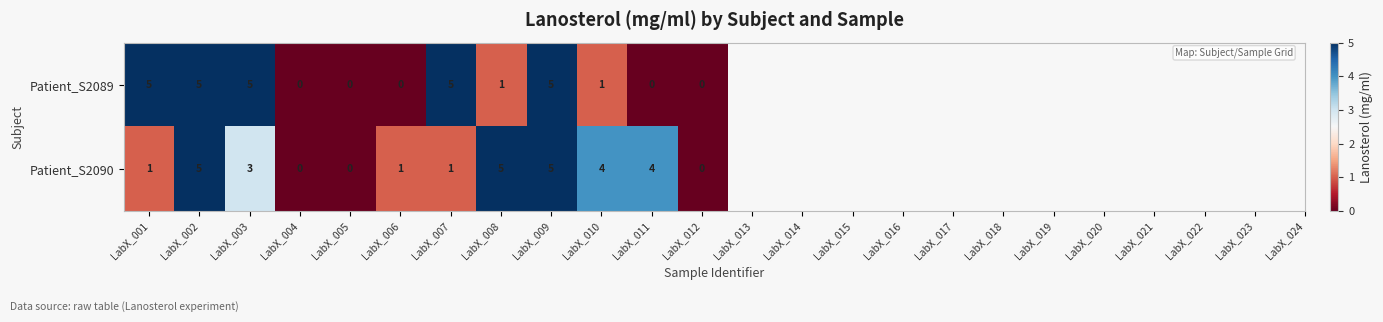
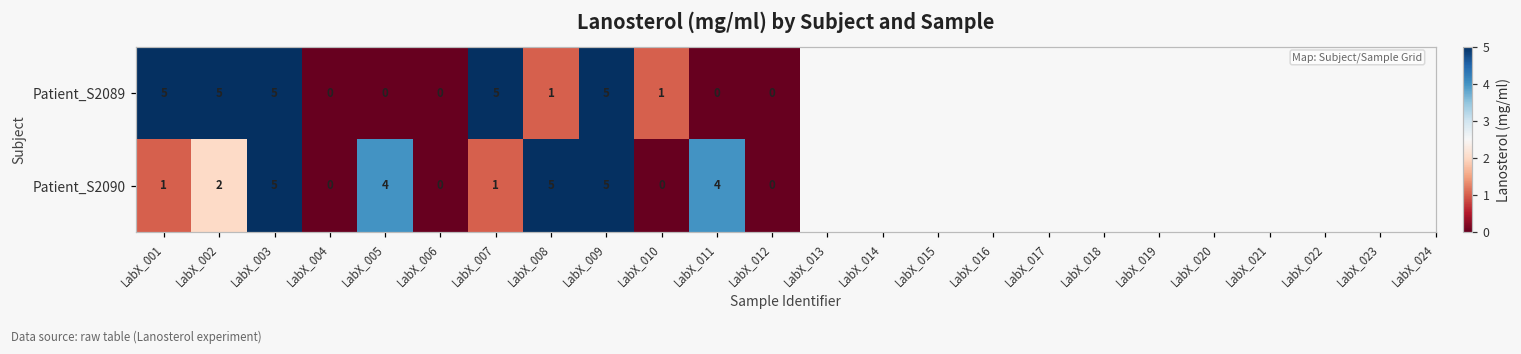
Patient_S2090, LabX_002: 5 -> 2
Patient_S2090, LabX_003: 3 -> 5
Patient_S2090, LabX_005: 0 -> 4
Patient_S2090, LabX_006: 1 -> 0
Patient_S2090, LabX_010: 4 -> 0
